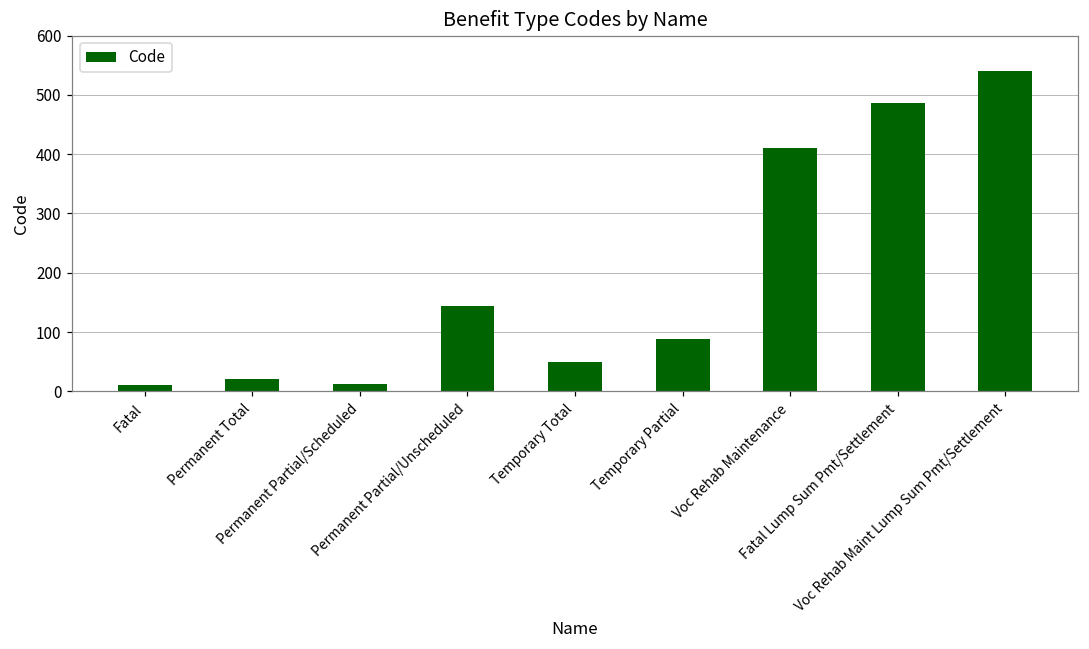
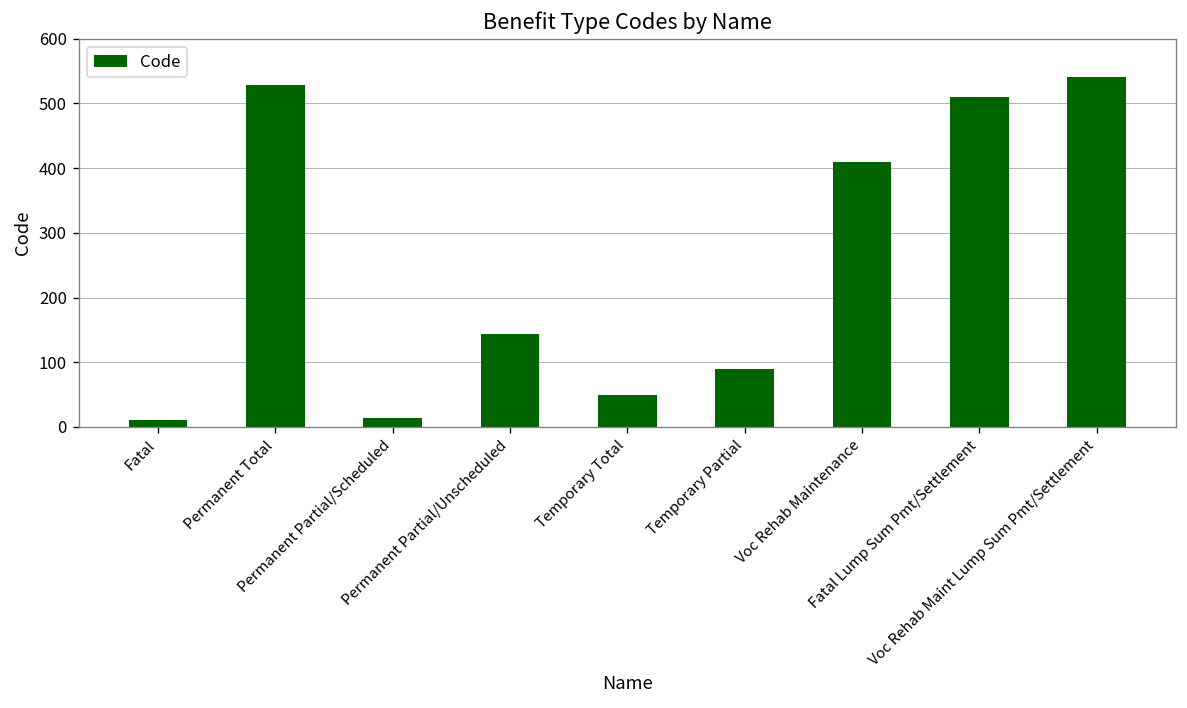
Permanent Total: 20 -> 530
Fatal Lump Sum Pmt/Settlement: 490 -> 510
